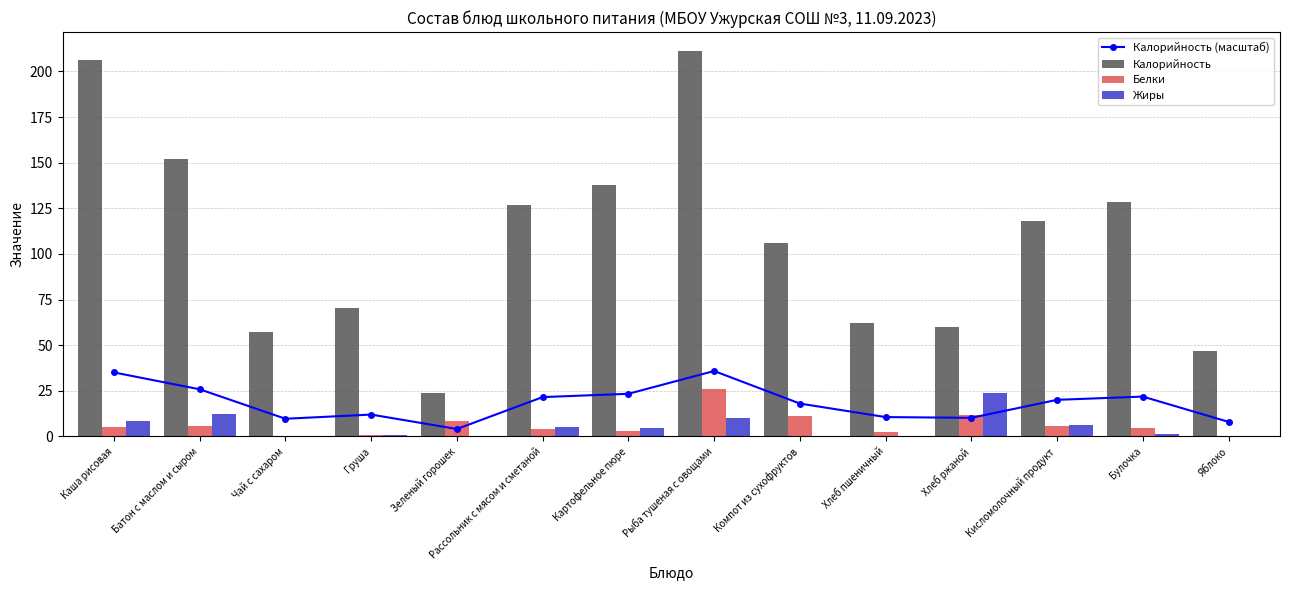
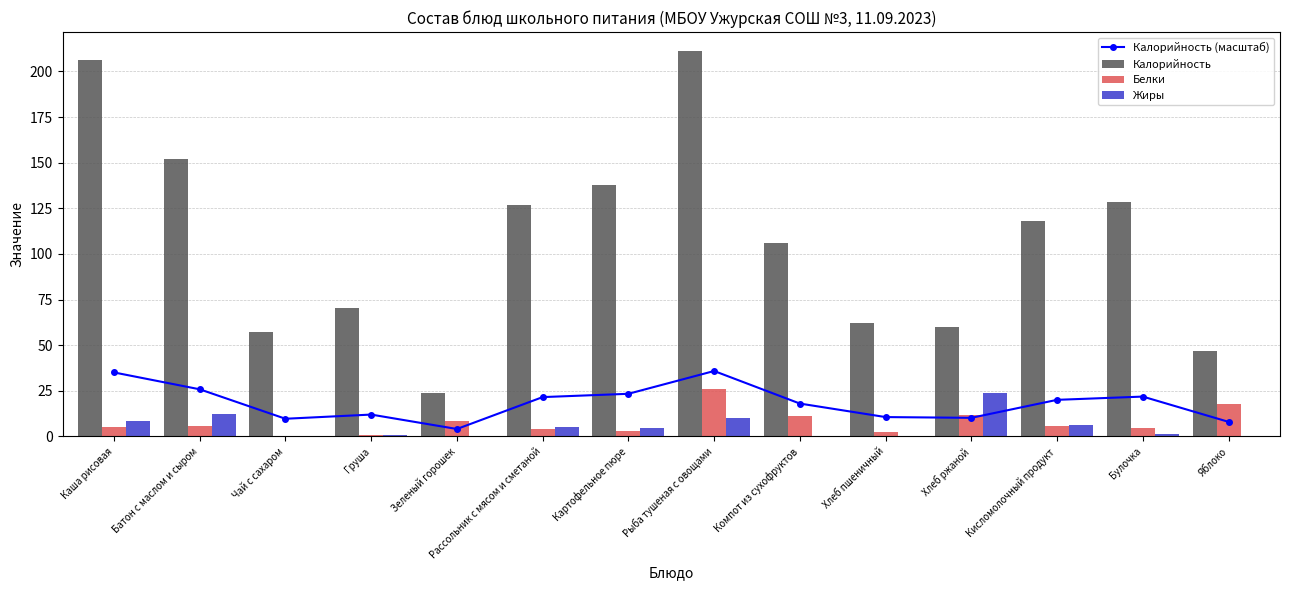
Белки, Яблоко: 0 -> 18
